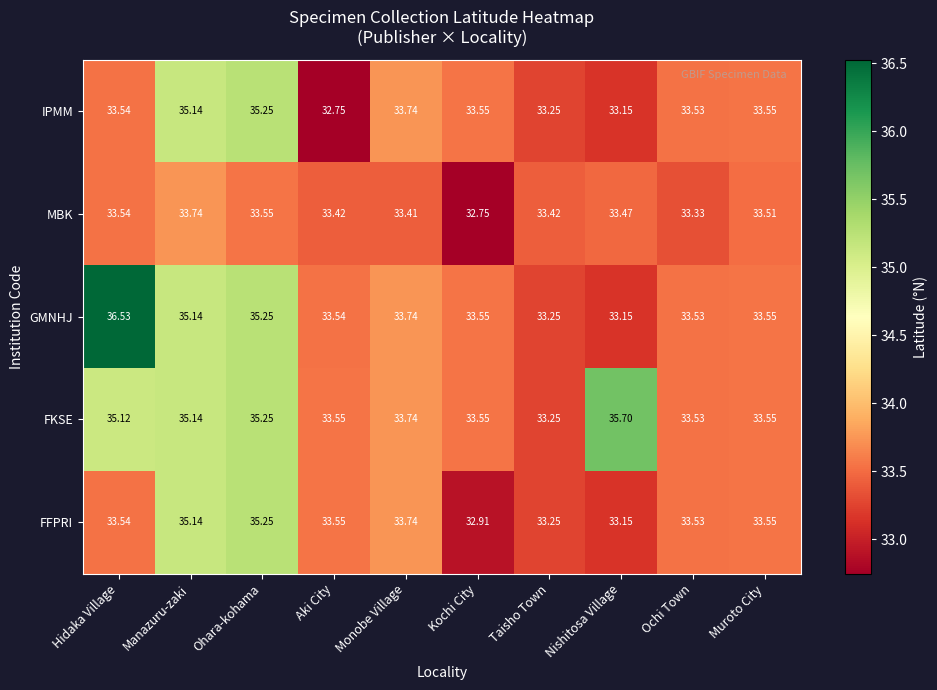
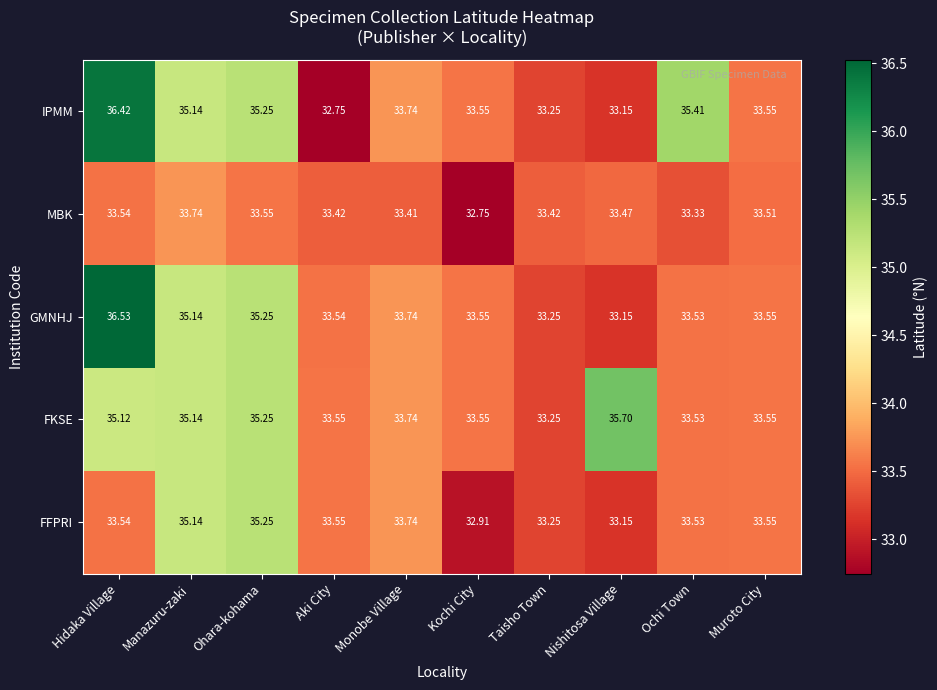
IPMM, Hidaka Village: 33.54 -> 36.42
IPMM, Ochi Town: 33.53 -> 35.41
